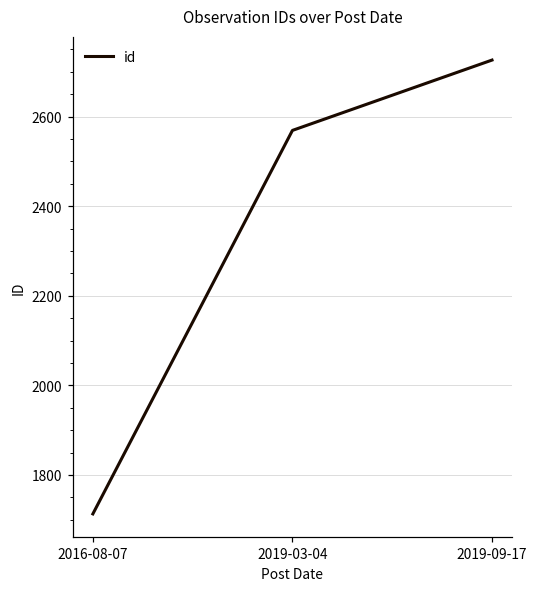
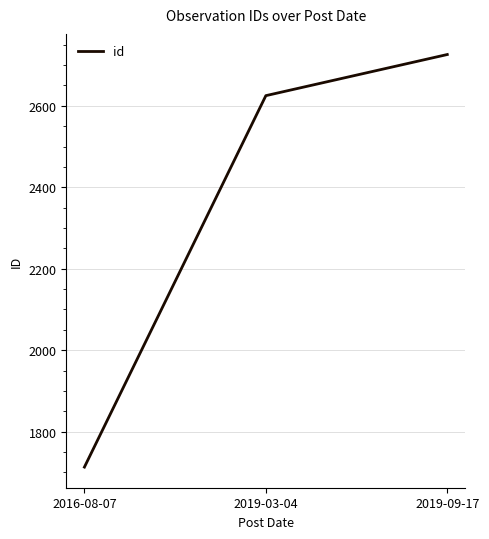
2019-03-04: 2570 -> 2630
